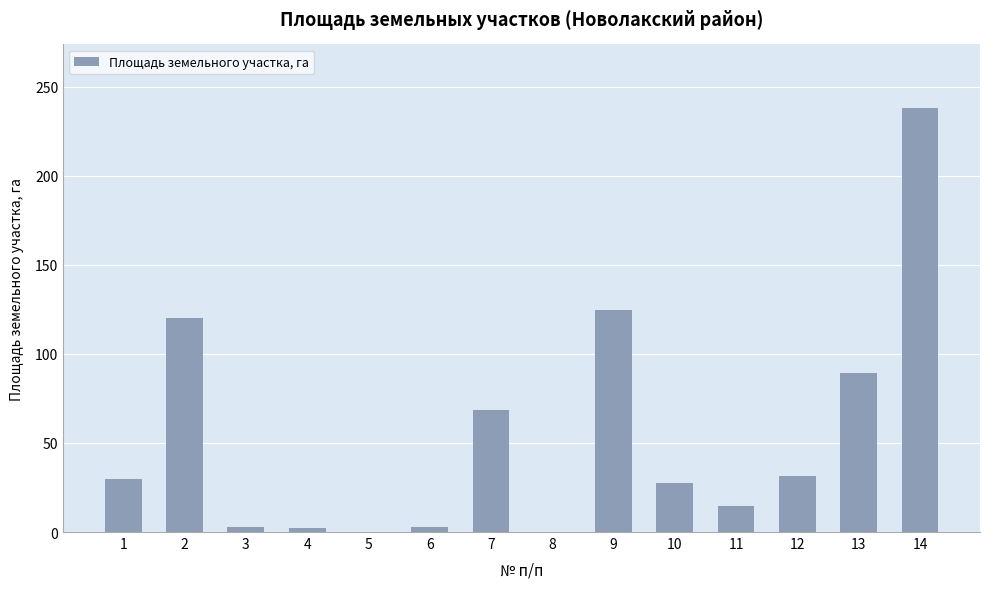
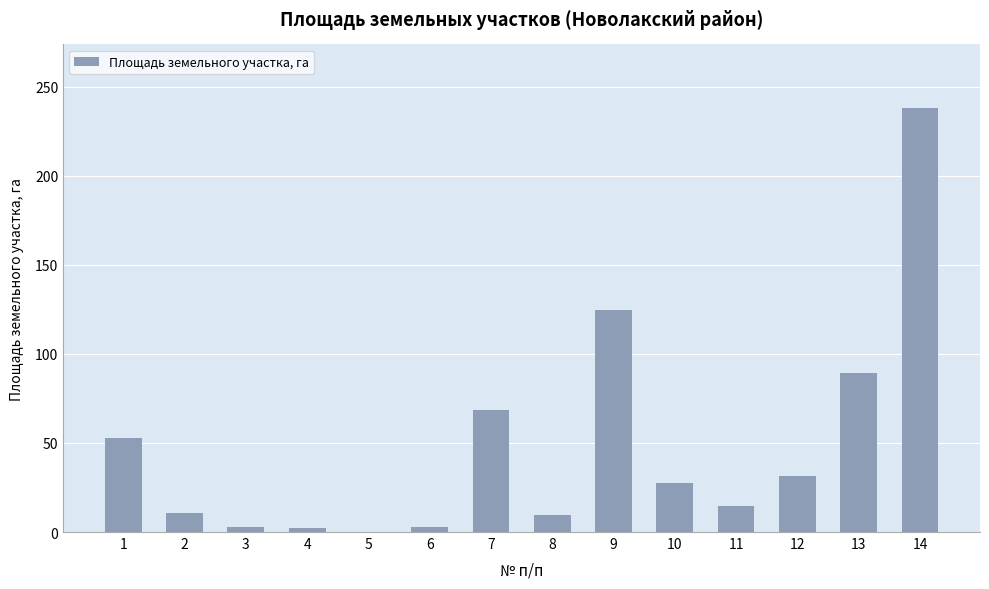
1: 30 -> 53
2: 120 -> 11
8: 0 -> 9
